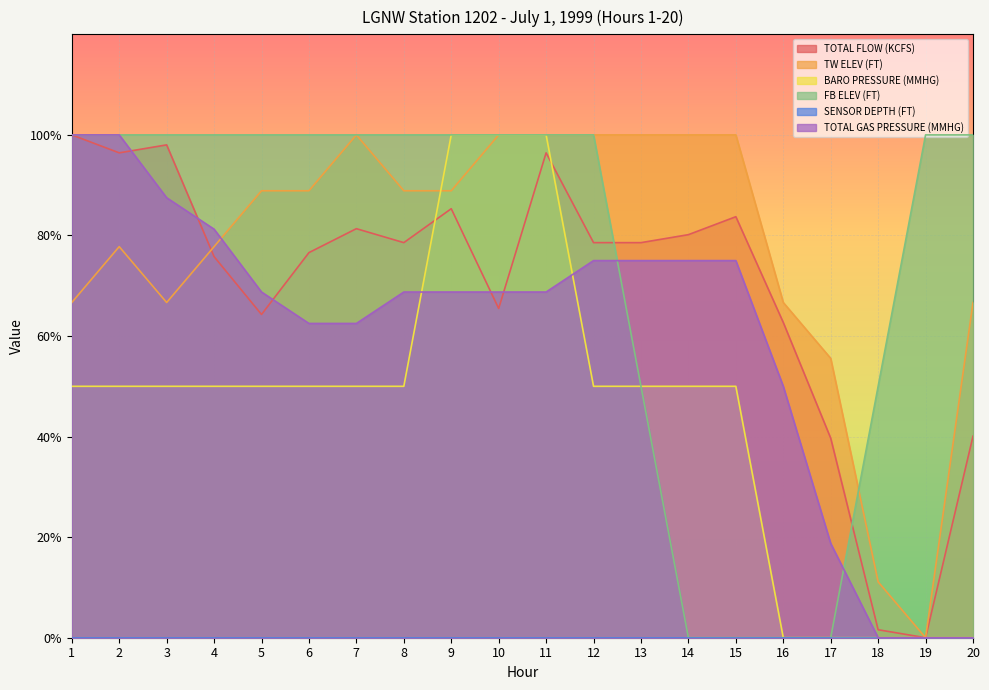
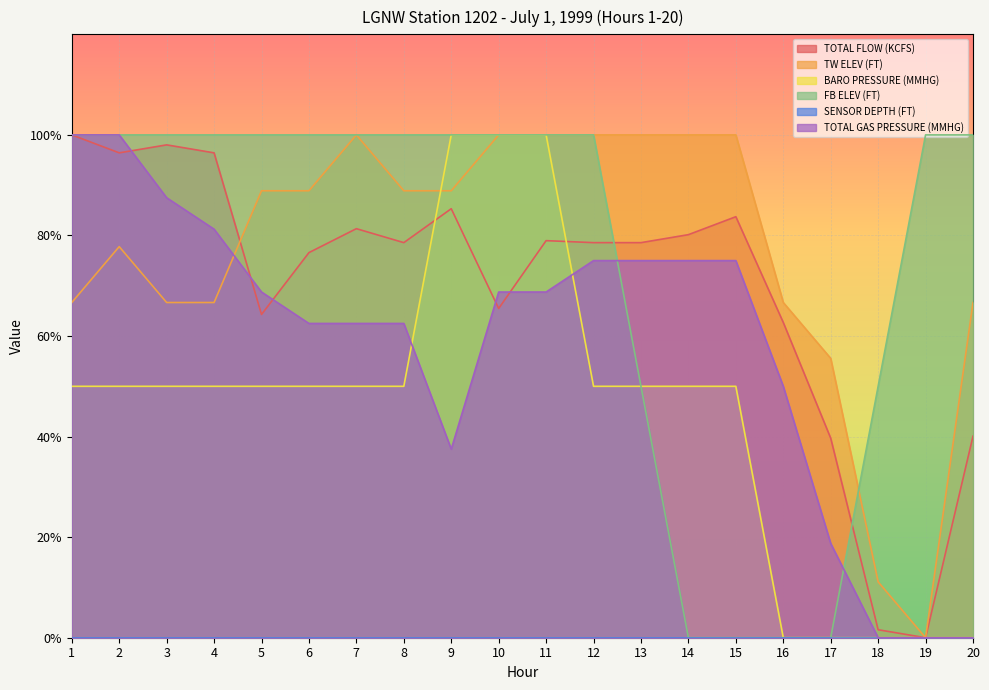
TOTAL FLOW (KCFS), 4: 76% -> 96%
TW ELEV (FT), 4: 78% -> 67%
TOTAL GAS PRESSURE (MMHG), 8: 69% -> 63%
TOTAL GAS PRESSURE (MMHG), 9: 69% -> 38%
TOTAL FLOW (KCFS), 11: 96% -> 79%
